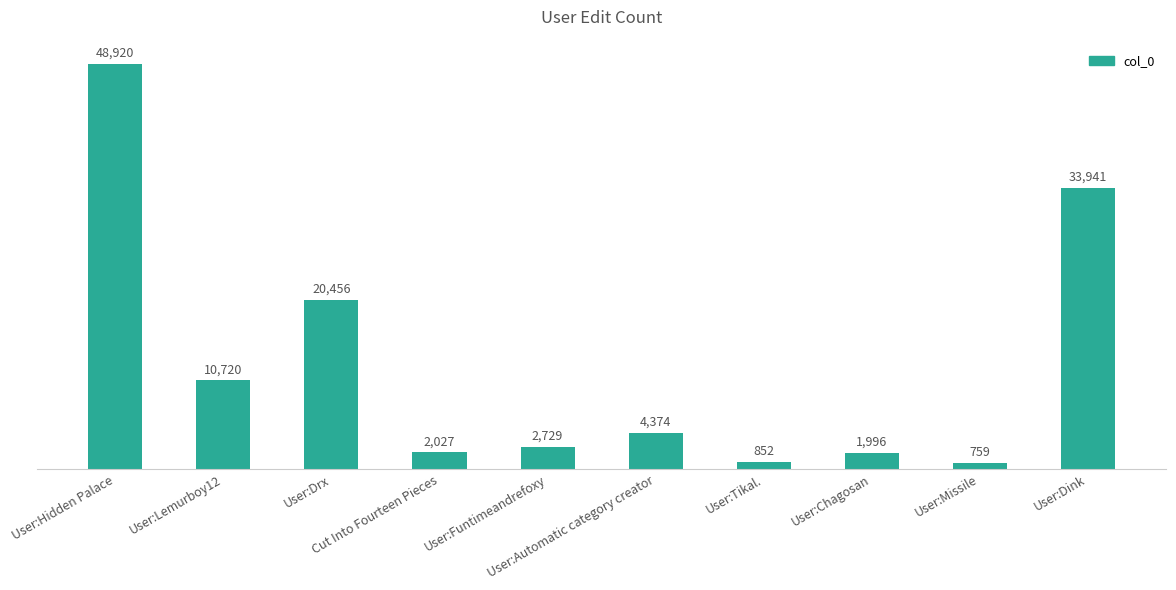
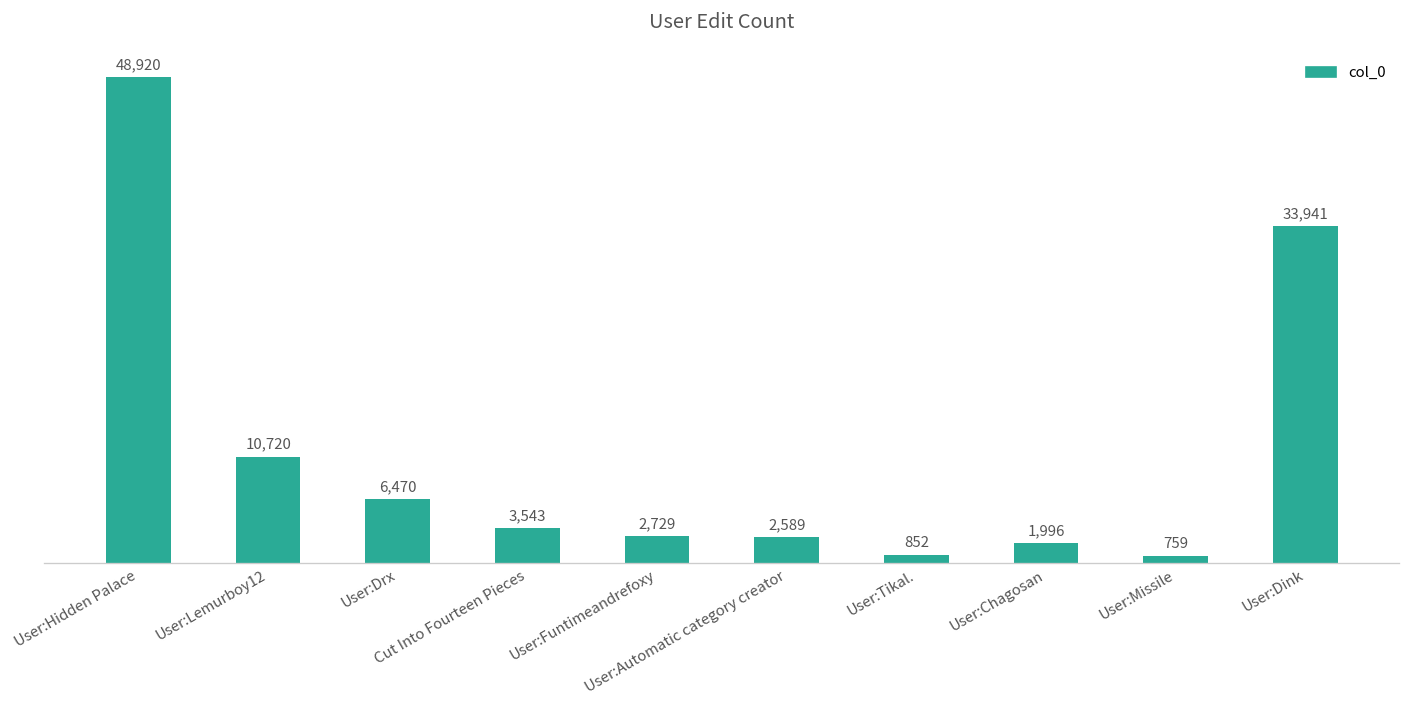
User:Drx: 20,456 -> 6,470
Cut Into Fourteen Pieces: 2,027 -> 3,543
User:Automatic category creator: 4,374 -> 2,589
